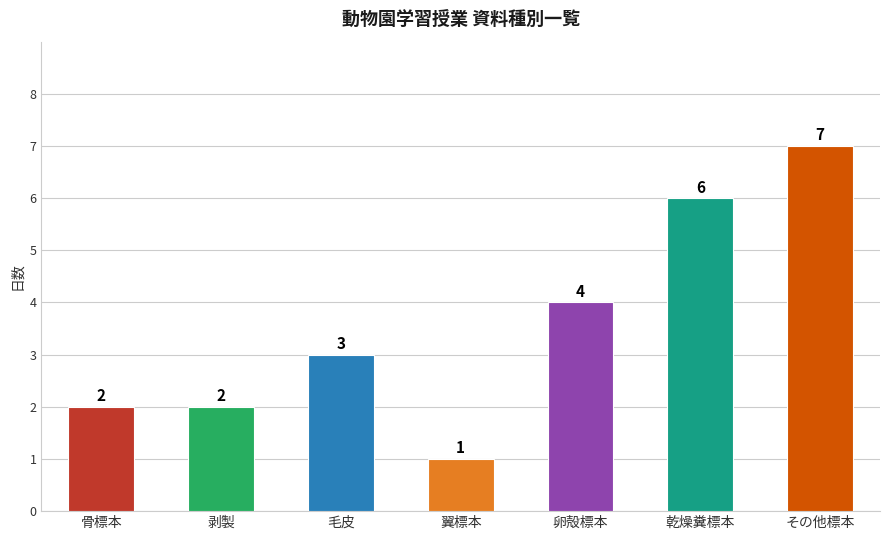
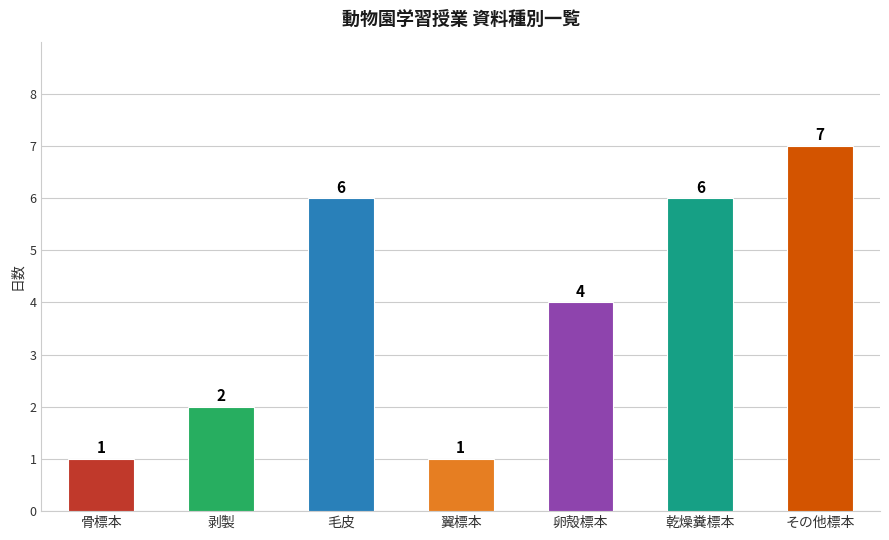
骨標本: 2 -> 1
毛皮: 3 -> 6
